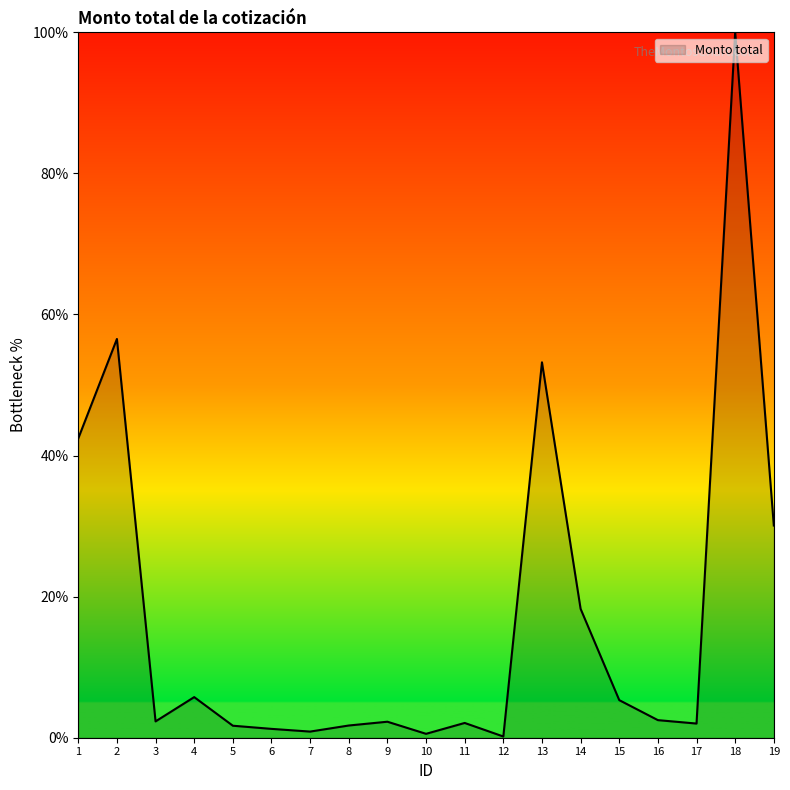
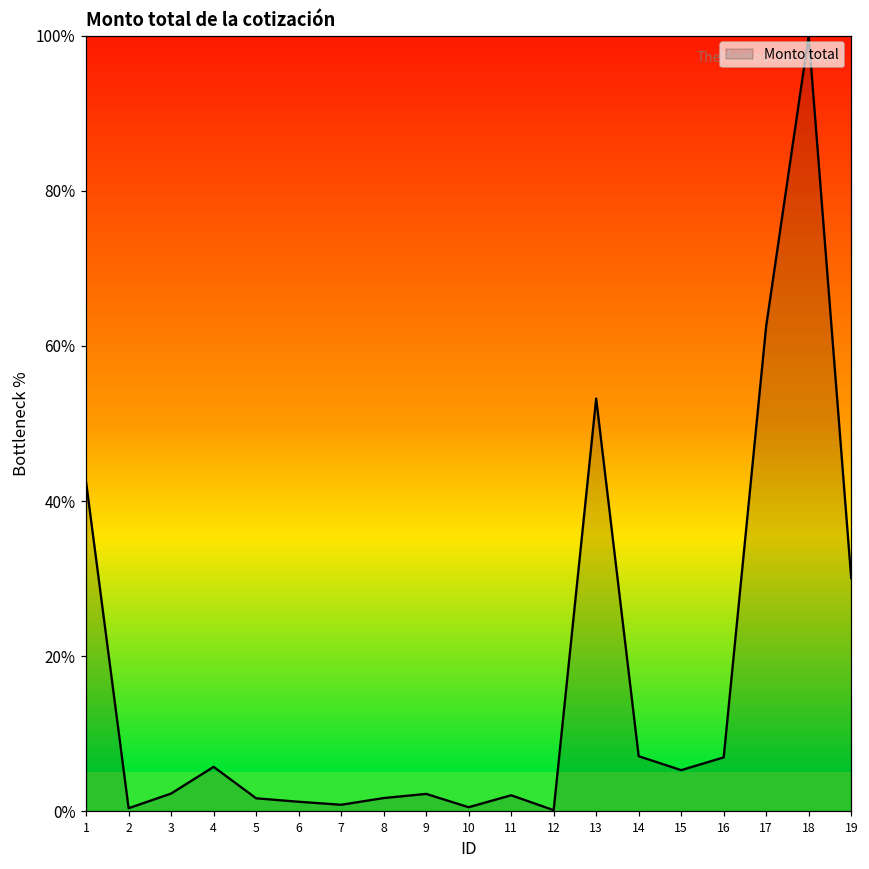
2: 57% -> 0%
14: 18% -> 7%
16: 2% -> 7%
17: 2% -> 63%
